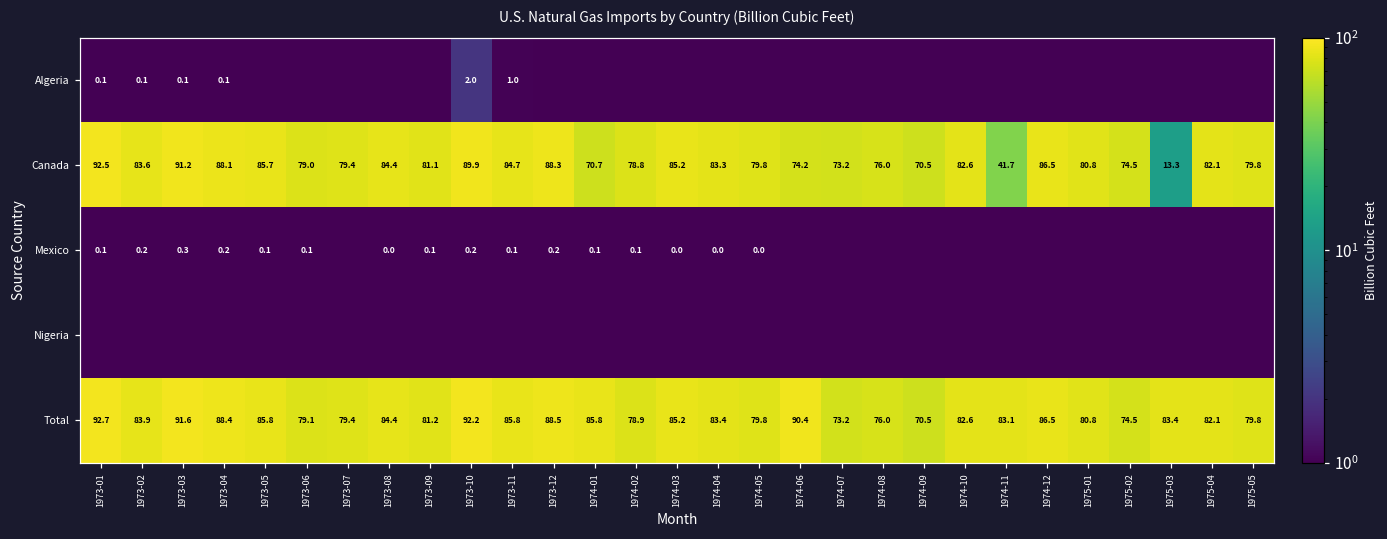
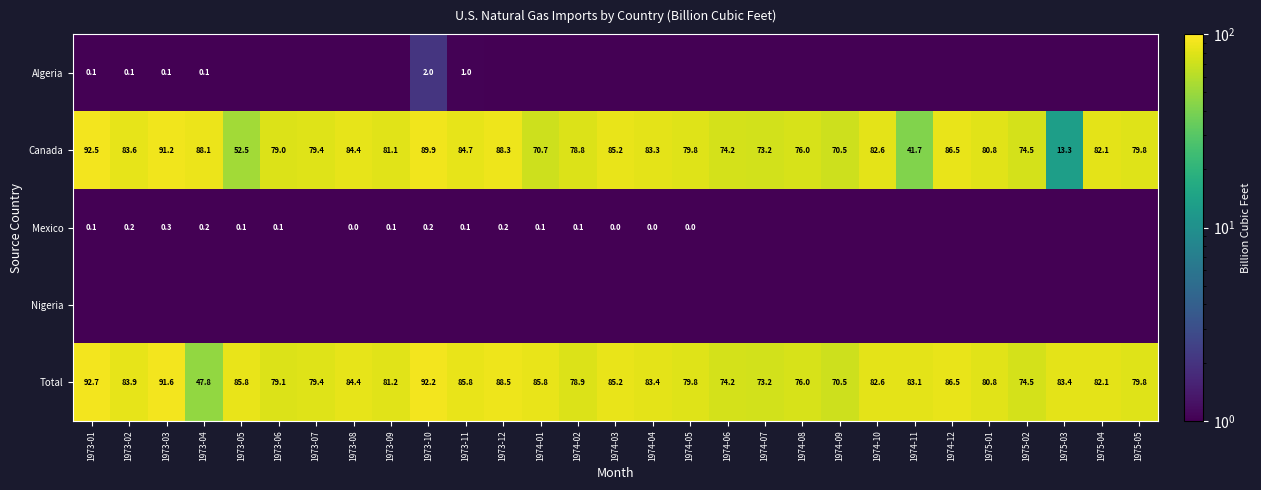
Canada, 1973-05: 85.7 -> 52.5
Total, 1973-04: 88.4 -> 47.8
Total, 1974-06: 90.4 -> 74.2
